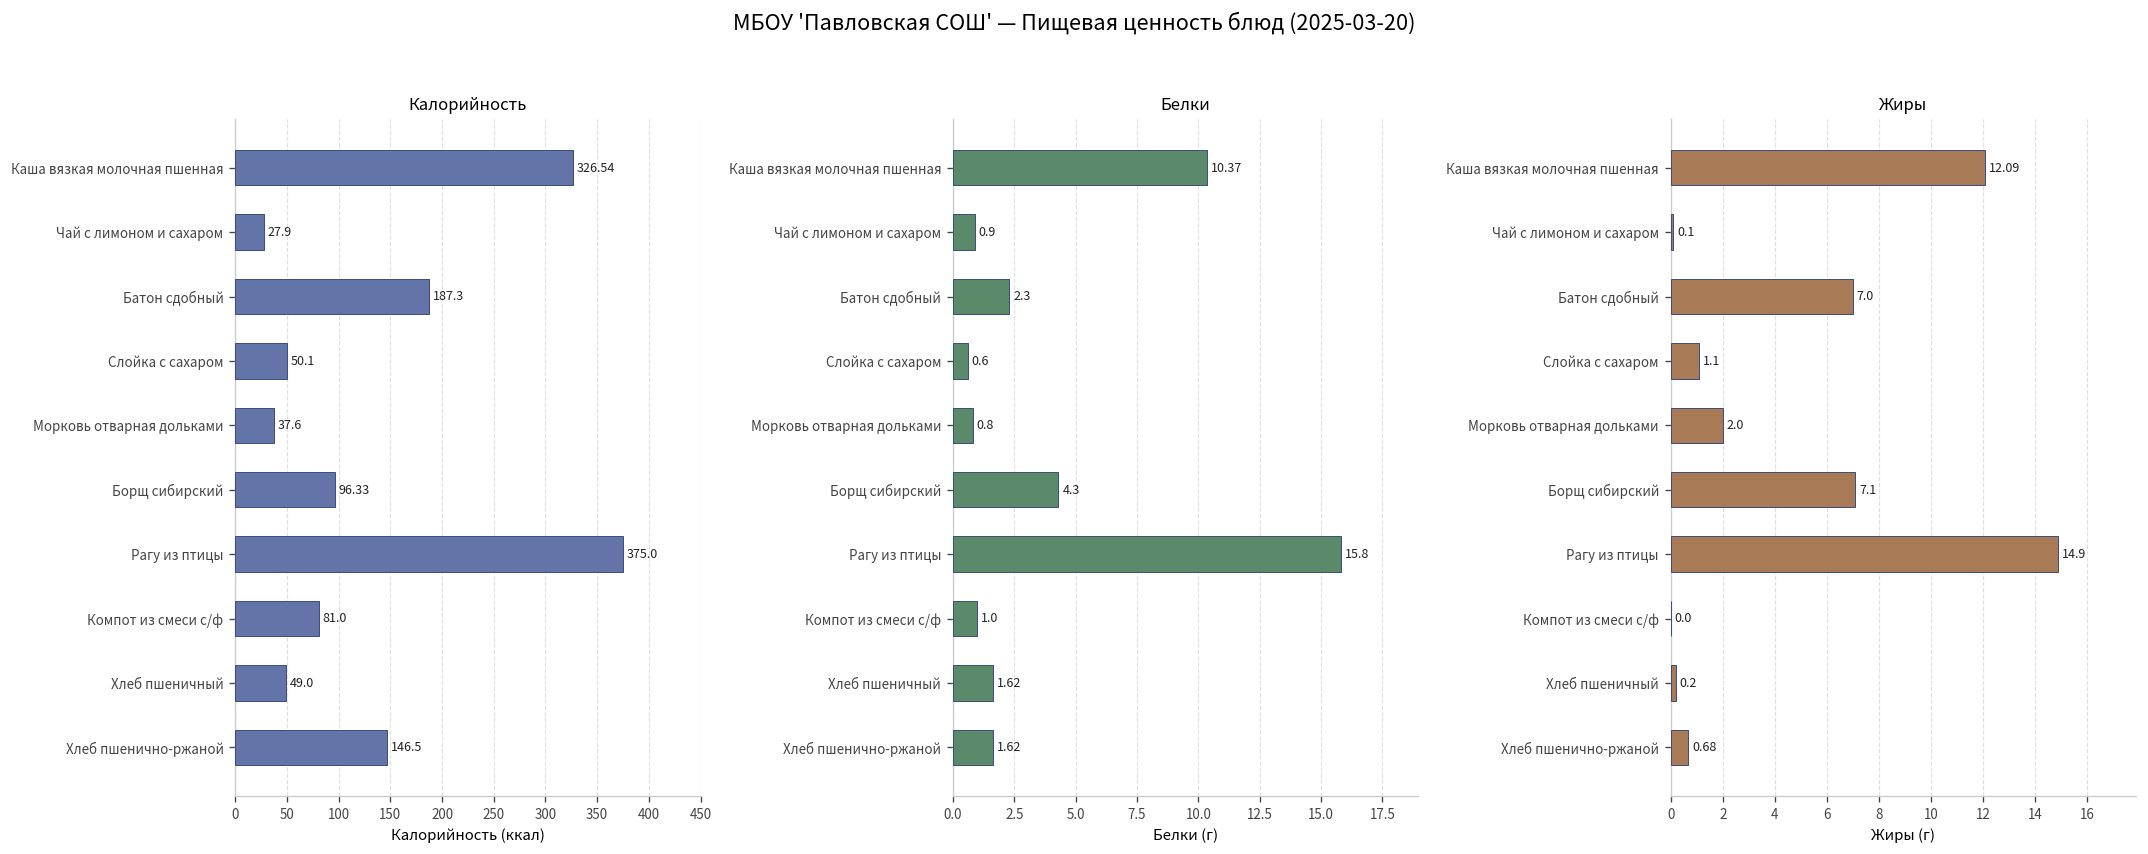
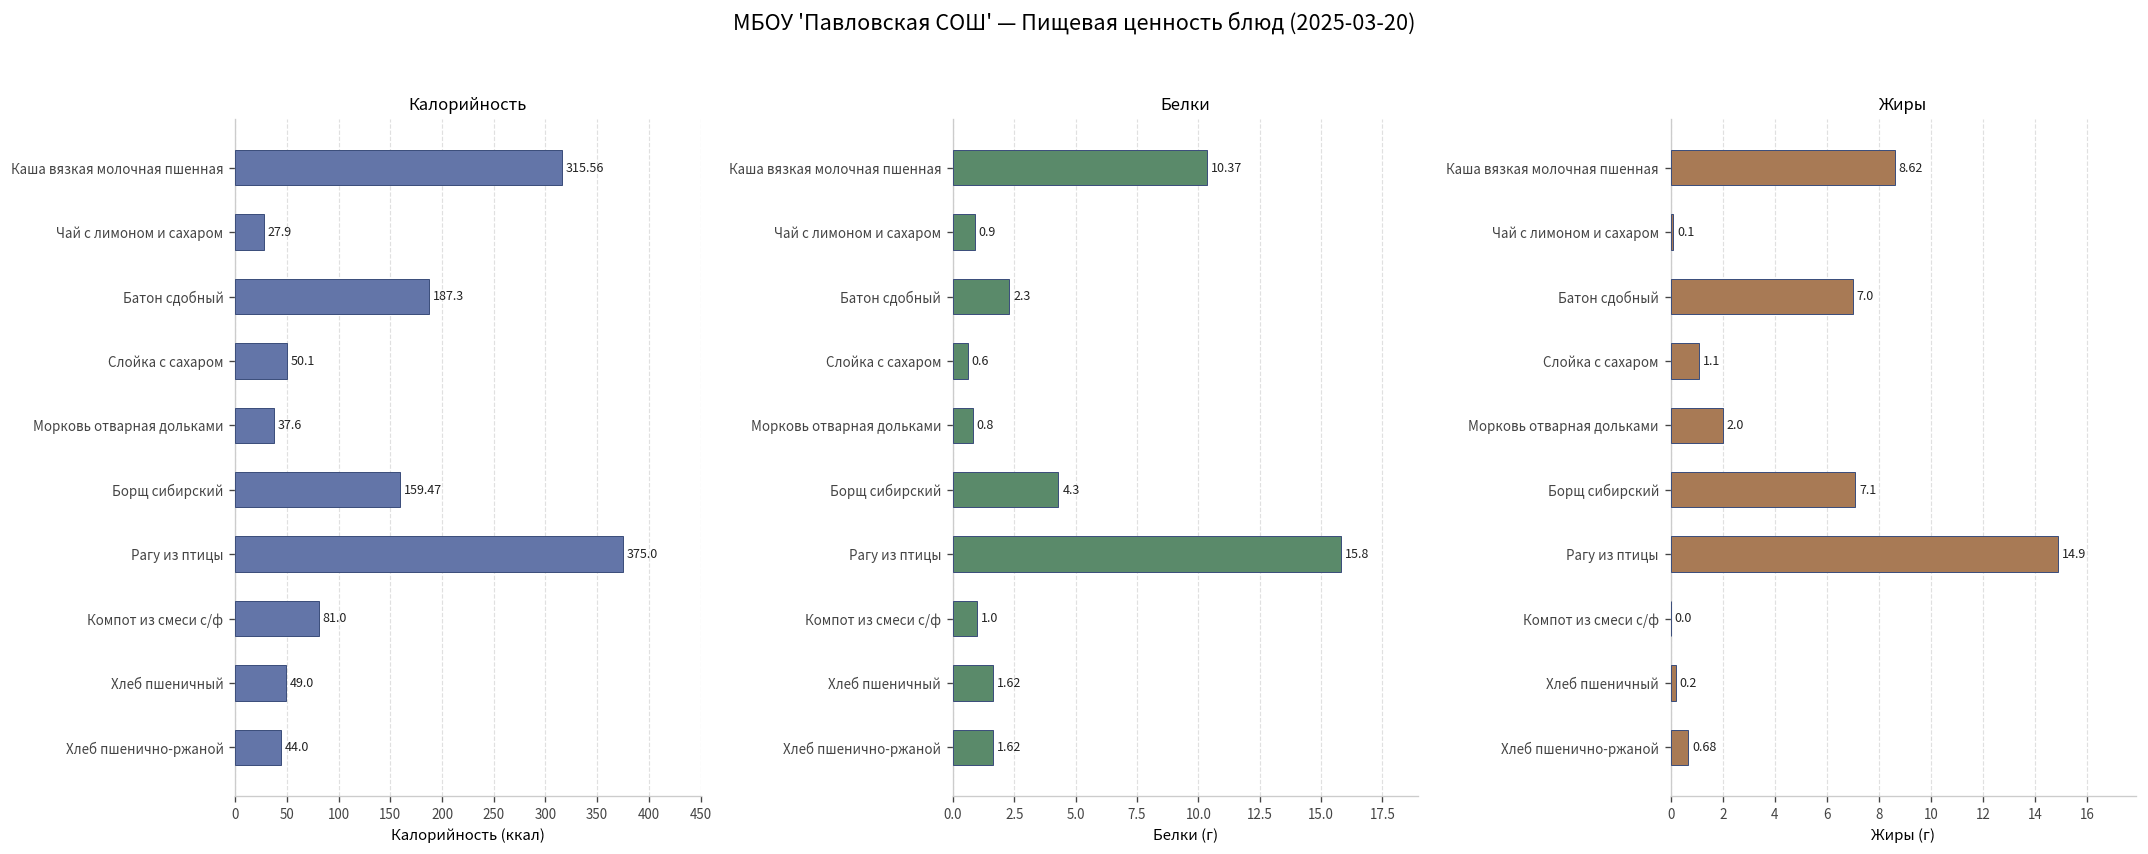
Калорийность, Каша вязкая молочная пшенная: 326.54 -> 315.56
Калорийность, Борщ сибирский: 96.33 -> 159.47
Калорийность, Хлеб пшенично-ржаной: 146.5 -> 44.0
Жиры, Каша вязкая молочная пшенная: 12.09 -> 8.62
